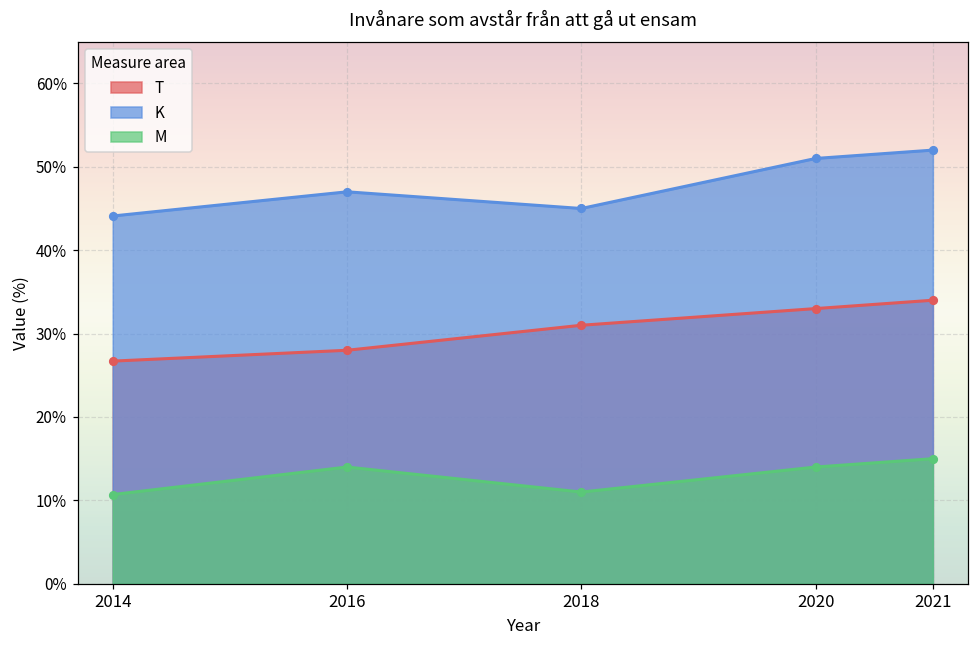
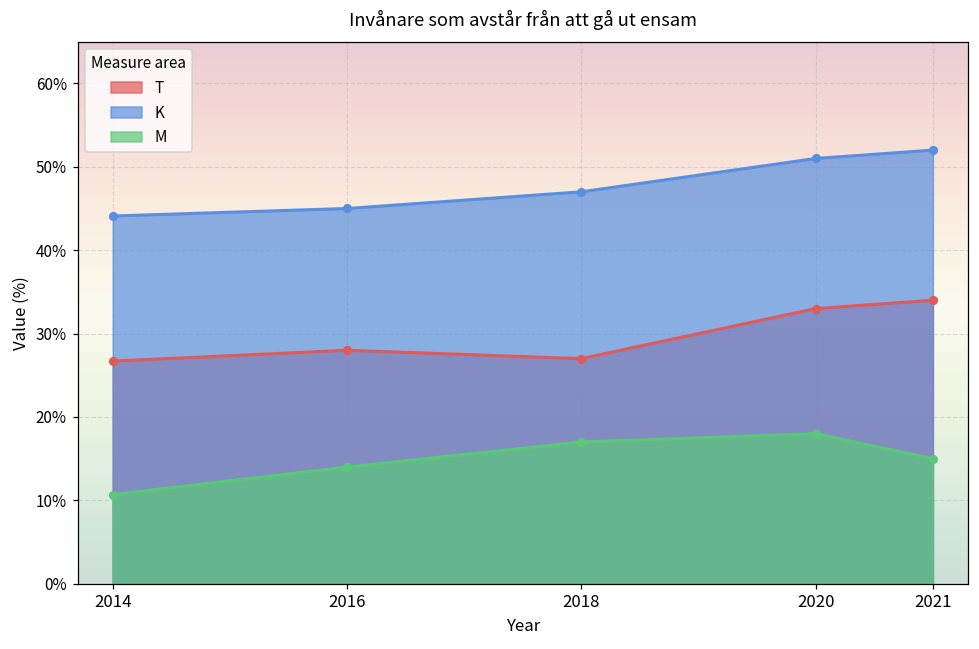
K, 2016: 47% -> 45%
T, 2018: 31% -> 27%
K, 2018: 45% -> 47%
M, 2018: 11% -> 17%
M, 2020: 14% -> 18%
